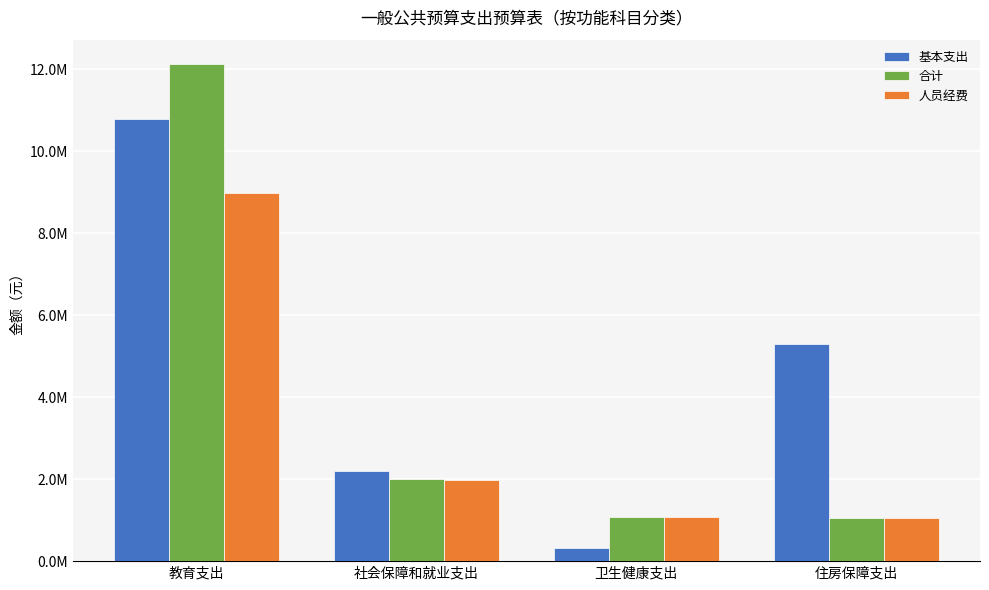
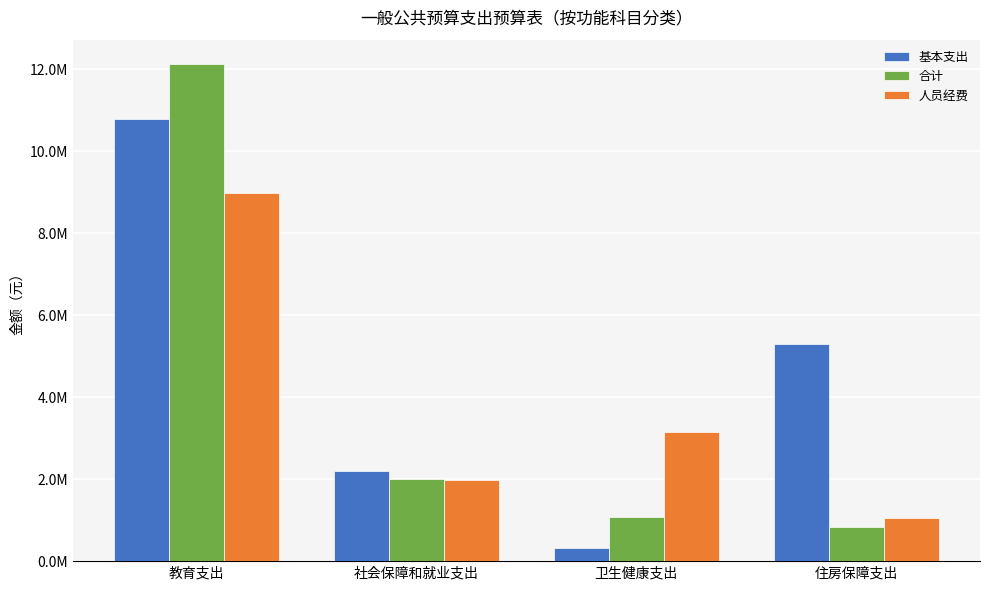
人员经费, 卫生健康支出: 1100000 -> 3100000
合计, 住房保障支出: 1100000 -> 800000
